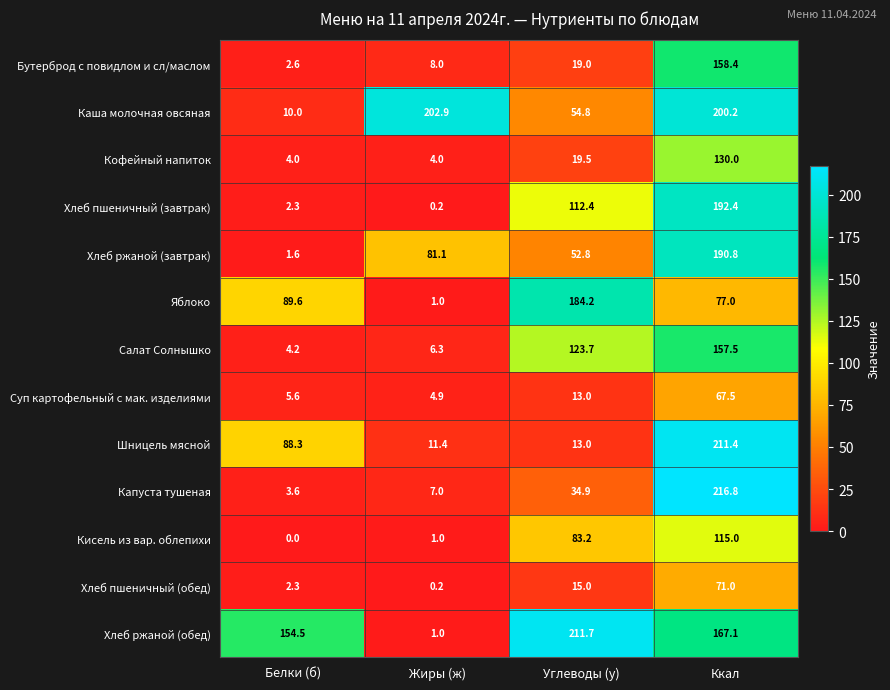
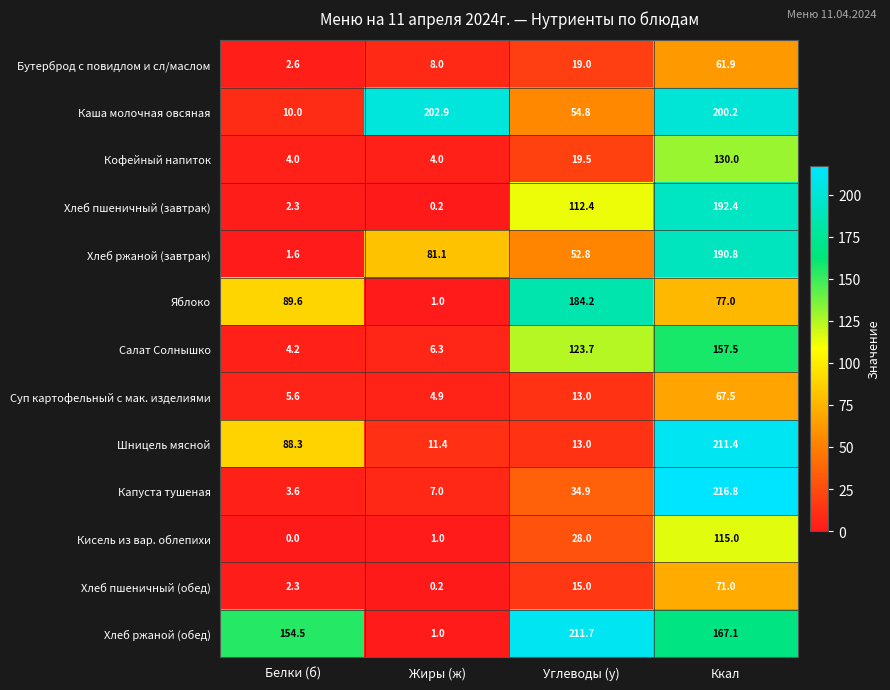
Бутерброд с повидлом и сл/маслом, Ккал: 158.4 -> 61.9
Кисель из вар. облепихи, Углеводы (у): 83.2 -> 28.0
